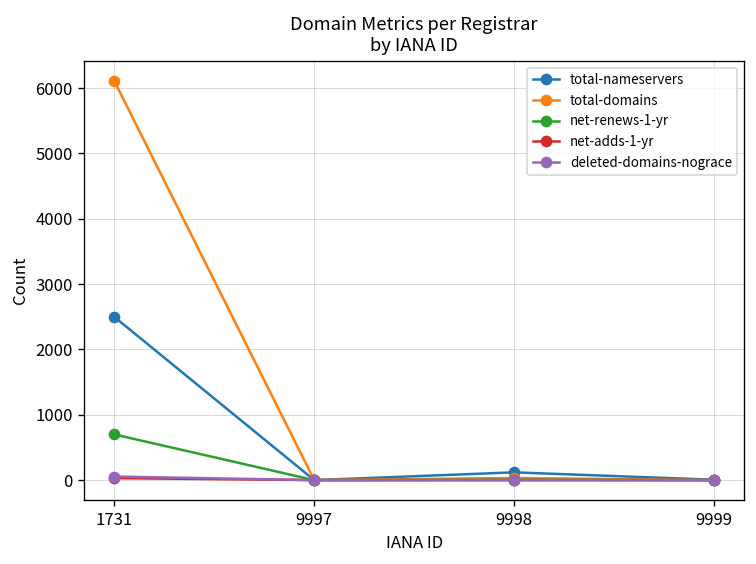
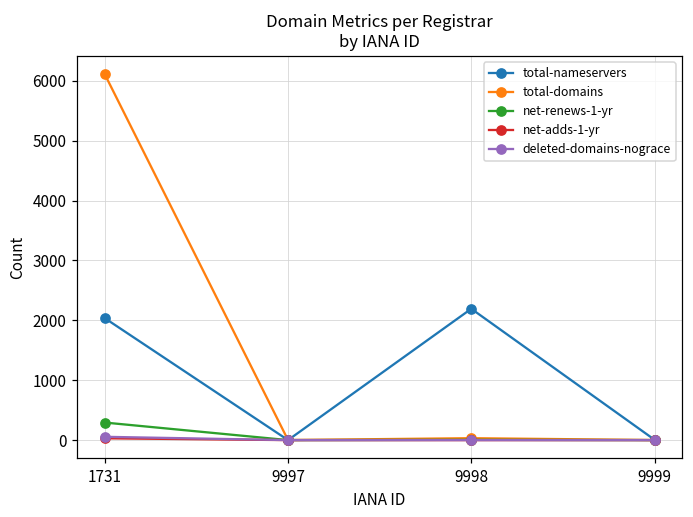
total-nameservers, 1731: 2500 -> 2000
net-renews-1-yr, 1731: 700 -> 300
total-nameservers, 9998: 100 -> 2200
